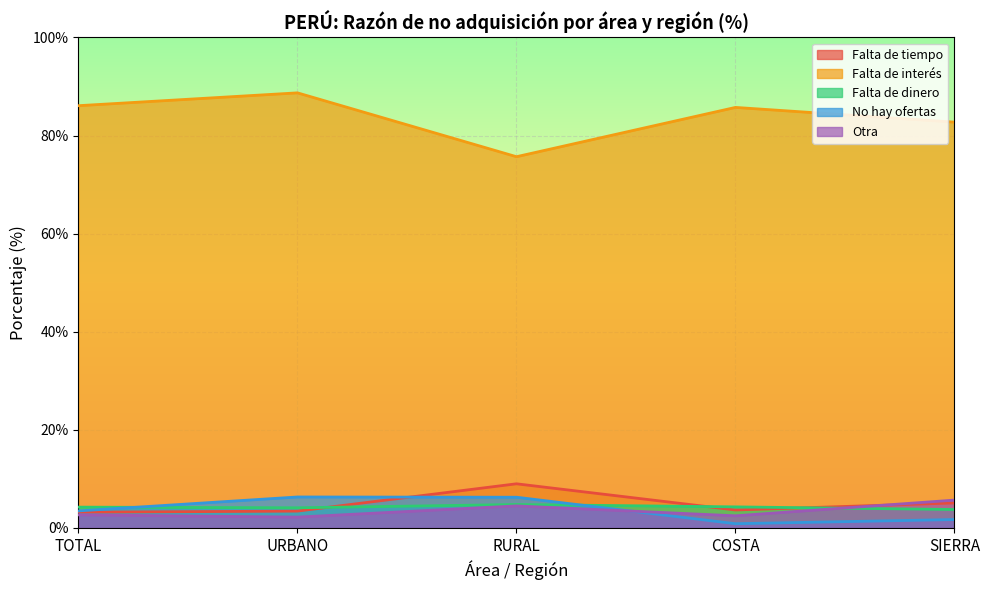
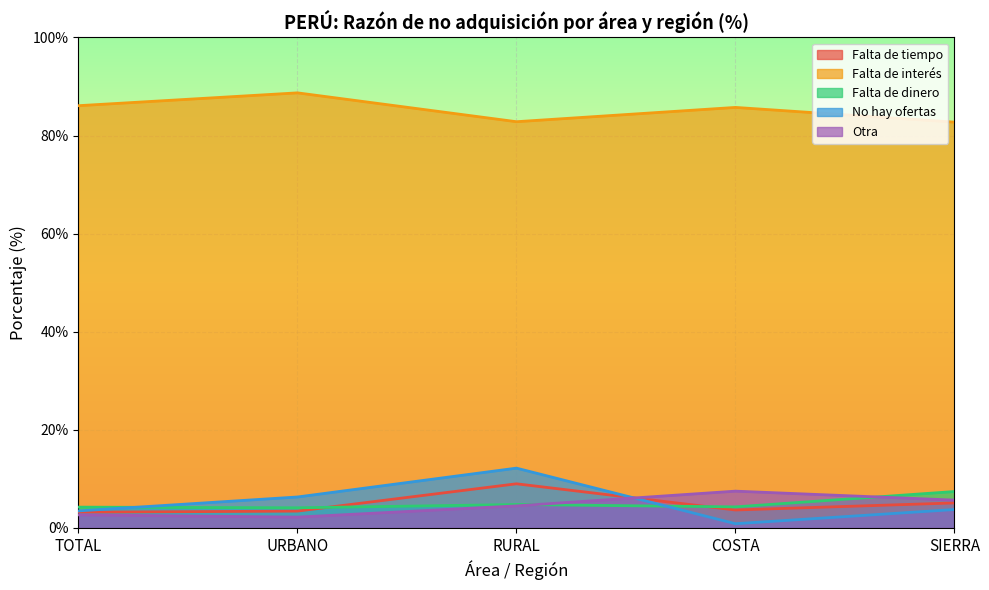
Falta de interés, RURAL: 76% -> 83%
No hay ofertas, RURAL: 6% -> 12%
Otra, COSTA: 2% -> 7%
Falta de dinero, SIERRA: 4% -> 7%
No hay ofertas, SIERRA: 2% -> 4%
